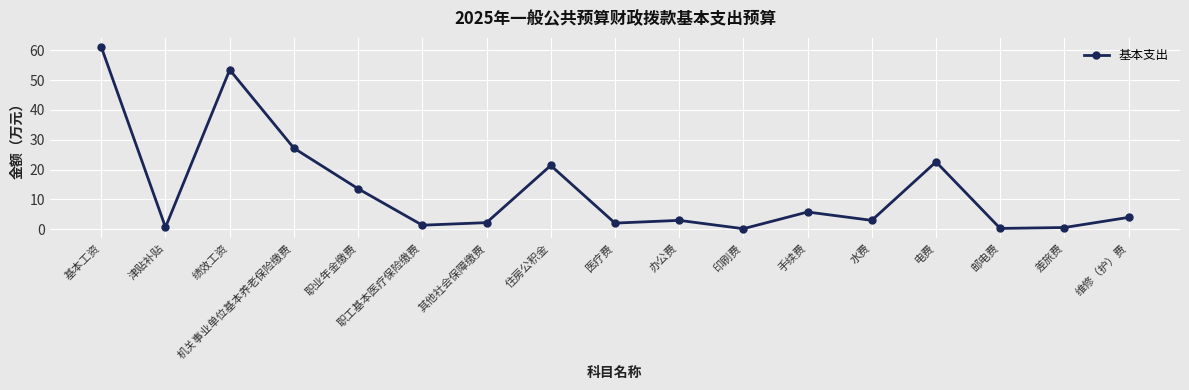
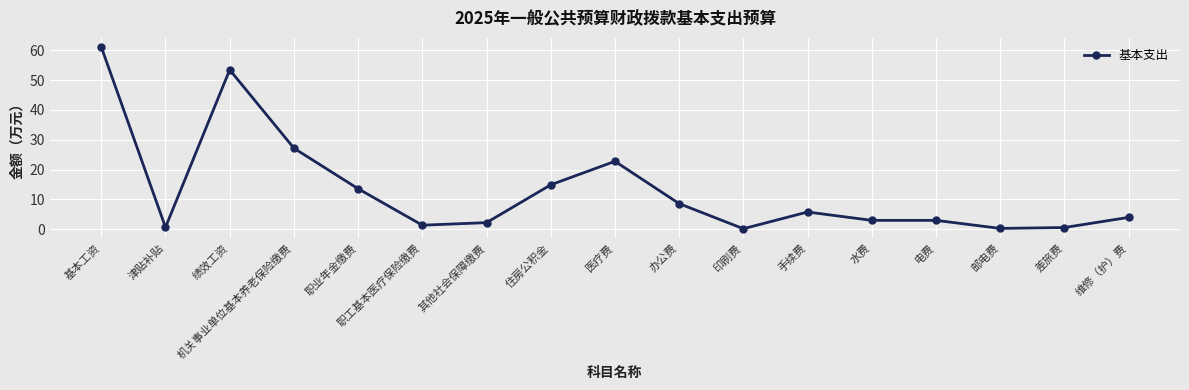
住房公积金: 21 -> 15
医疗费: 2 -> 23
办公费: 3 -> 9
电费: 23 -> 3
